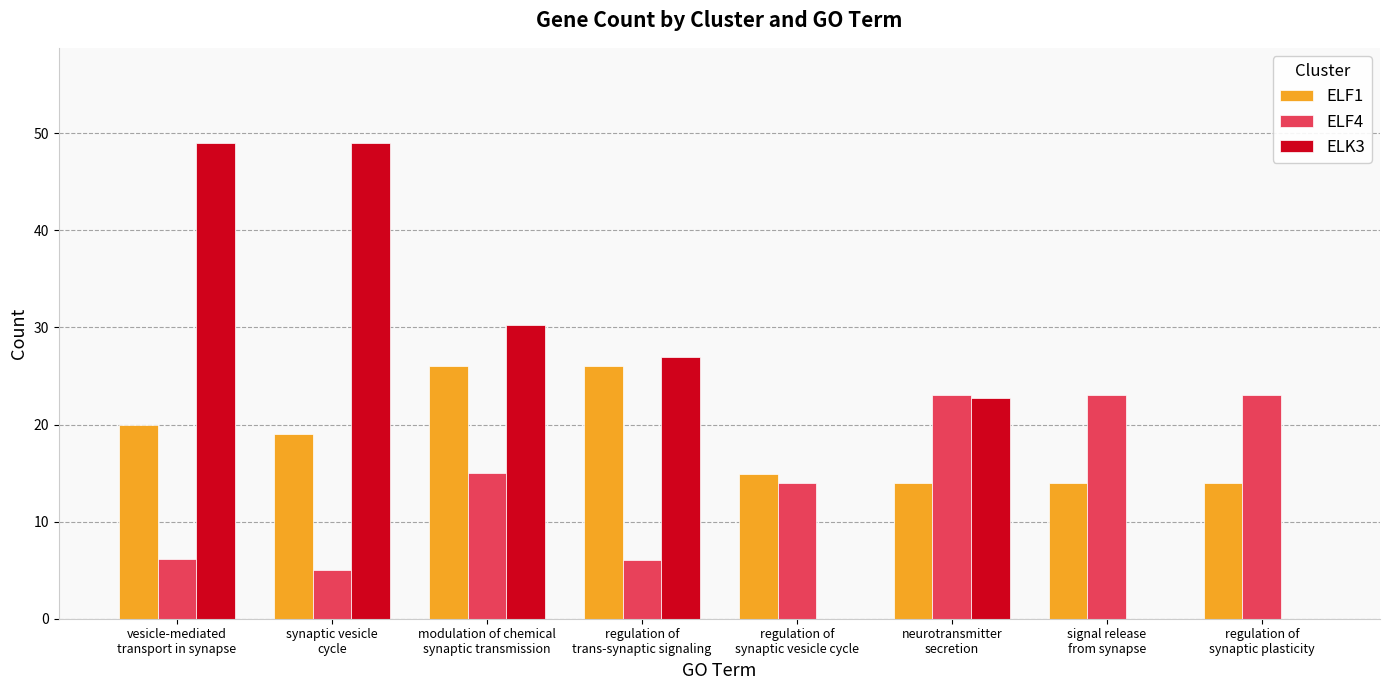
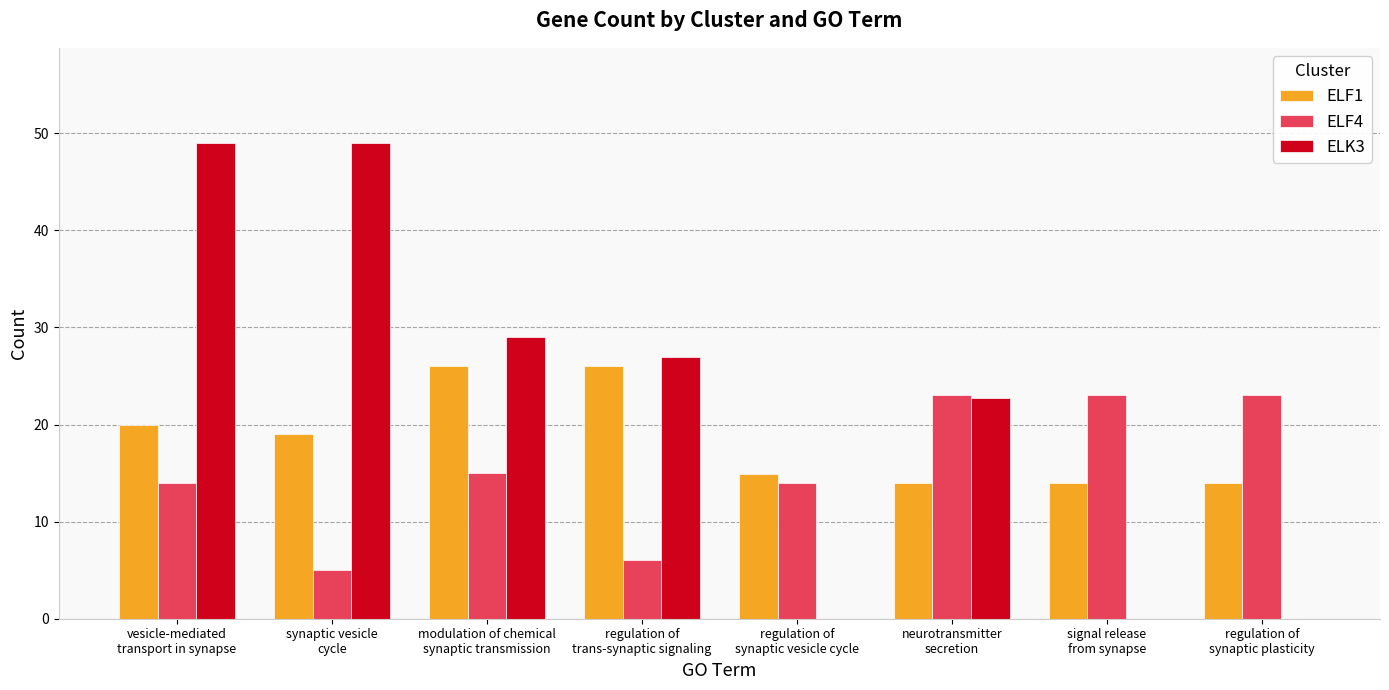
ELF4, vesicle-mediated transport in synapse: 6 -> 14
ELK3, modulation of chemical synaptic transmission: 30 -> 29
